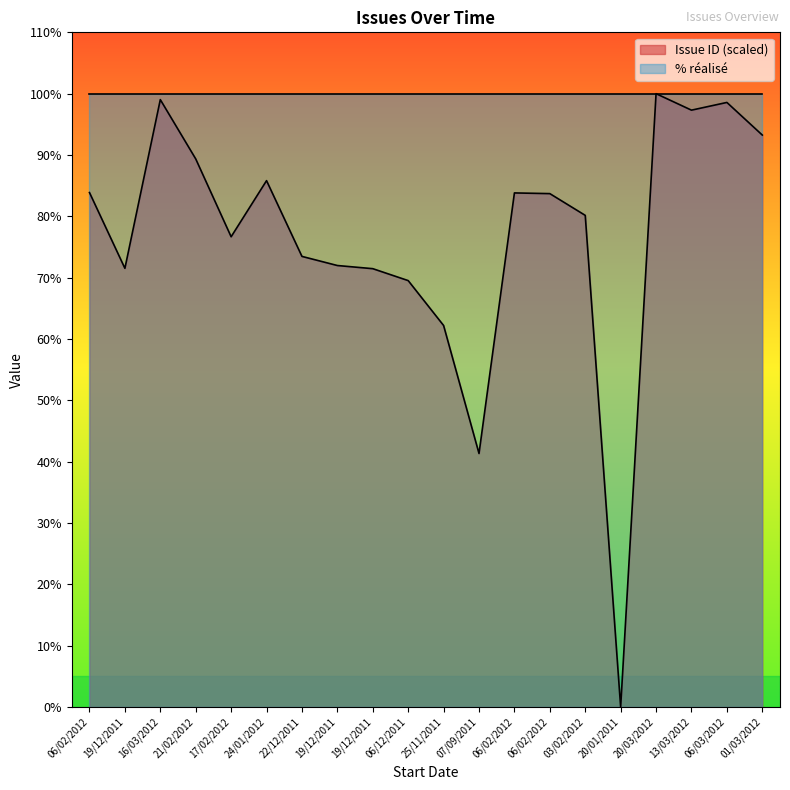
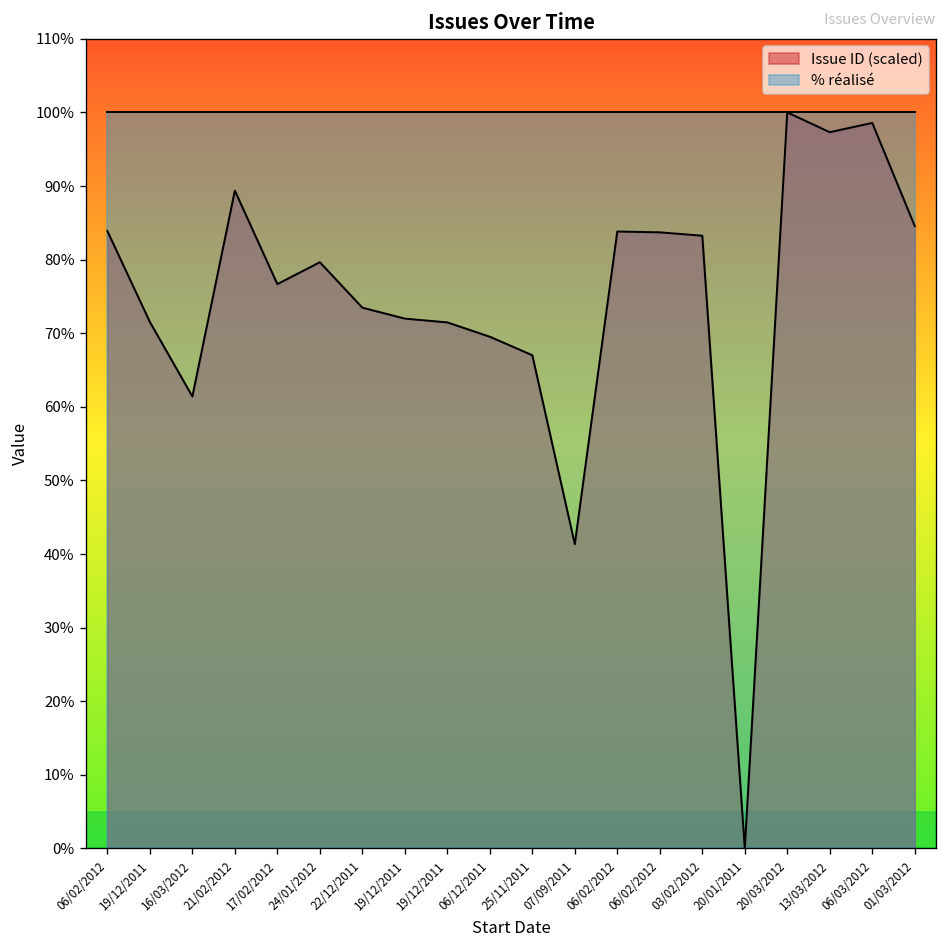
Issue ID (scaled), 16/03/2012: 99% -> 61%
Issue ID (scaled), 24/01/2012: 86% -> 80%
Issue ID (scaled), 25/11/2011: 62% -> 67%
Issue ID (scaled), 03/02/2012: 80% -> 83%
Issue ID (scaled), 01/03/2012: 93% -> 85%
